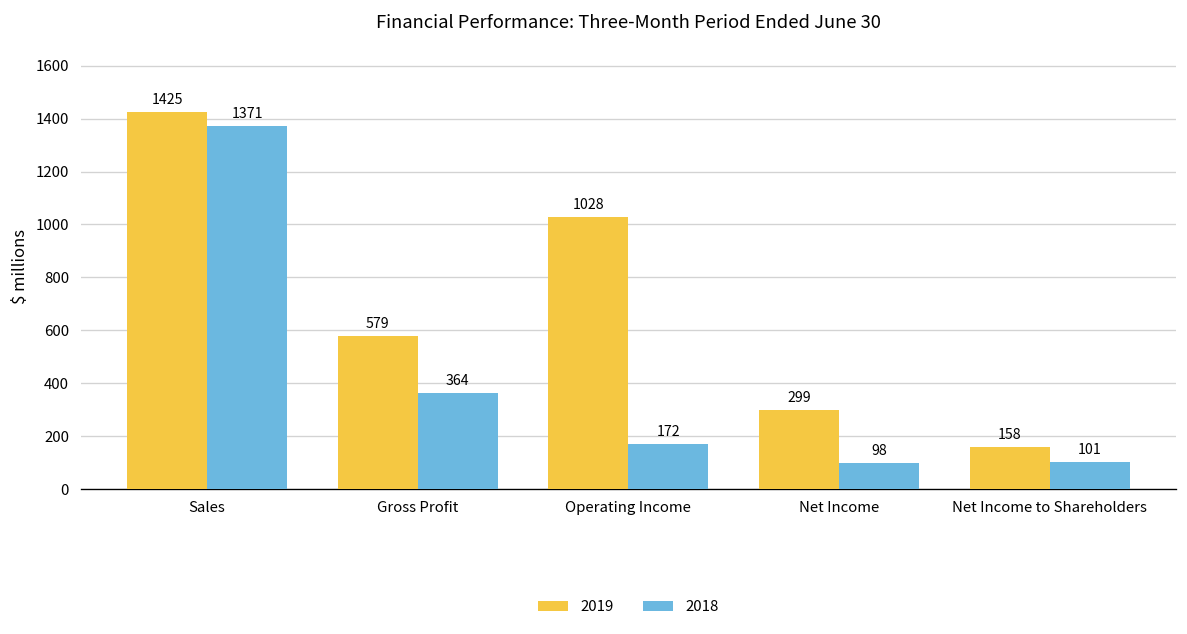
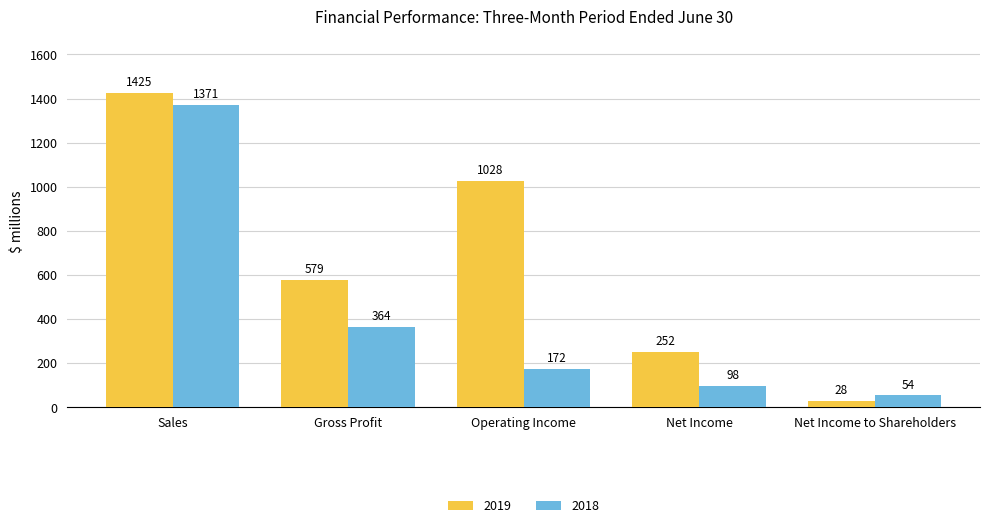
2019, Net Income: 299 -> 252
2019, Net Income to Shareholders: 158 -> 28
2018, Net Income to Shareholders: 101 -> 54
